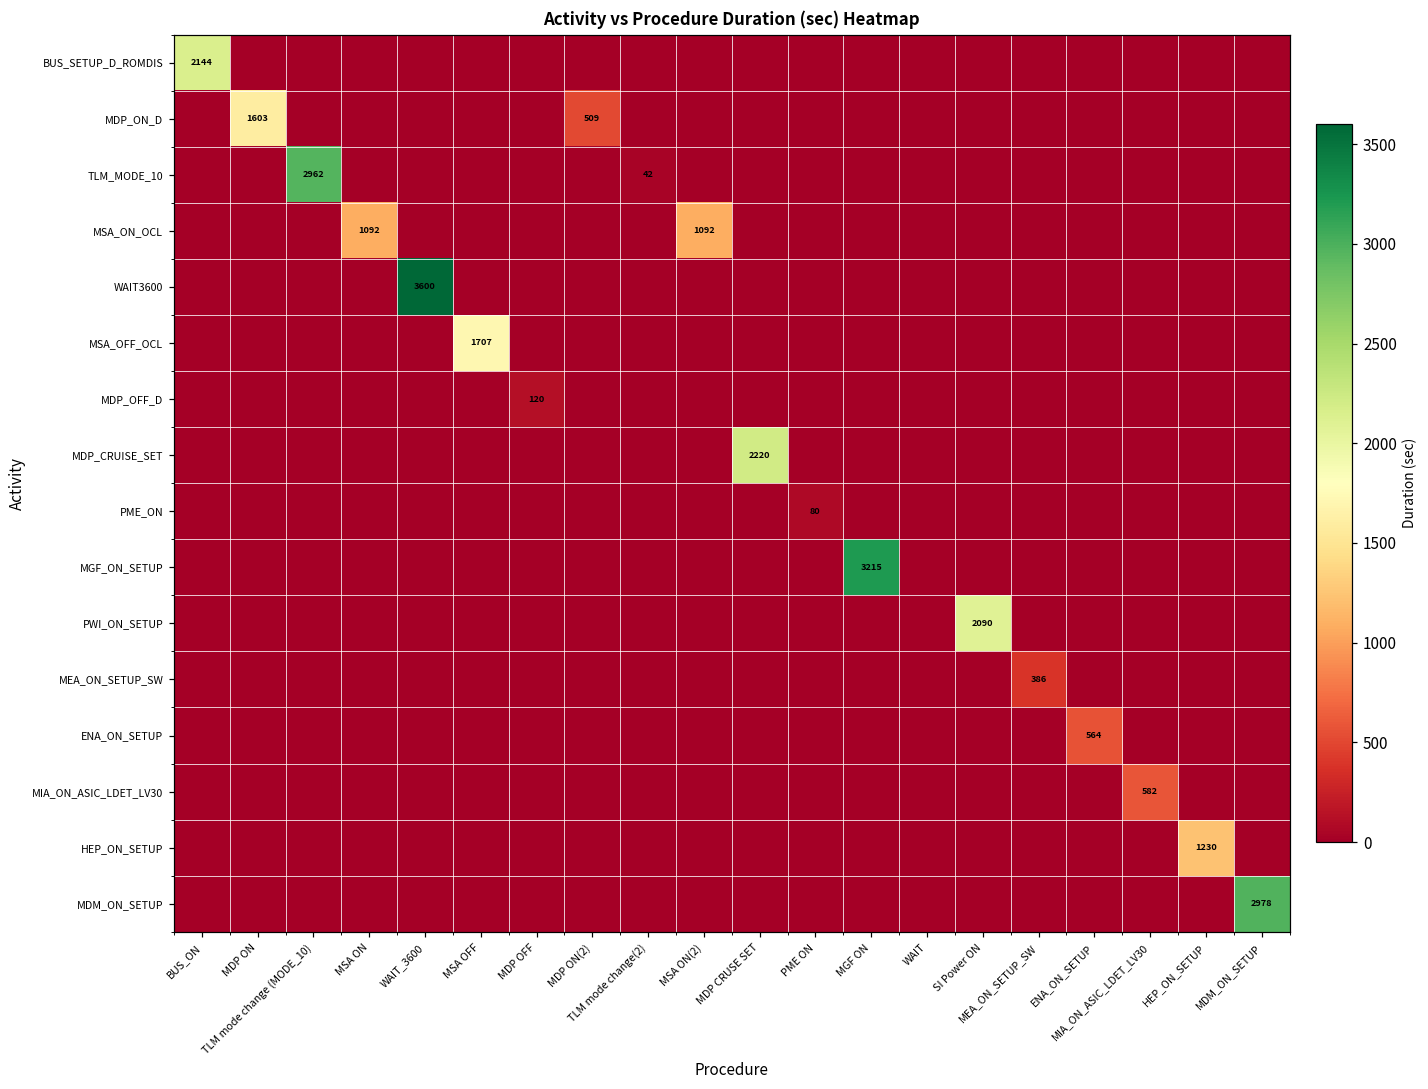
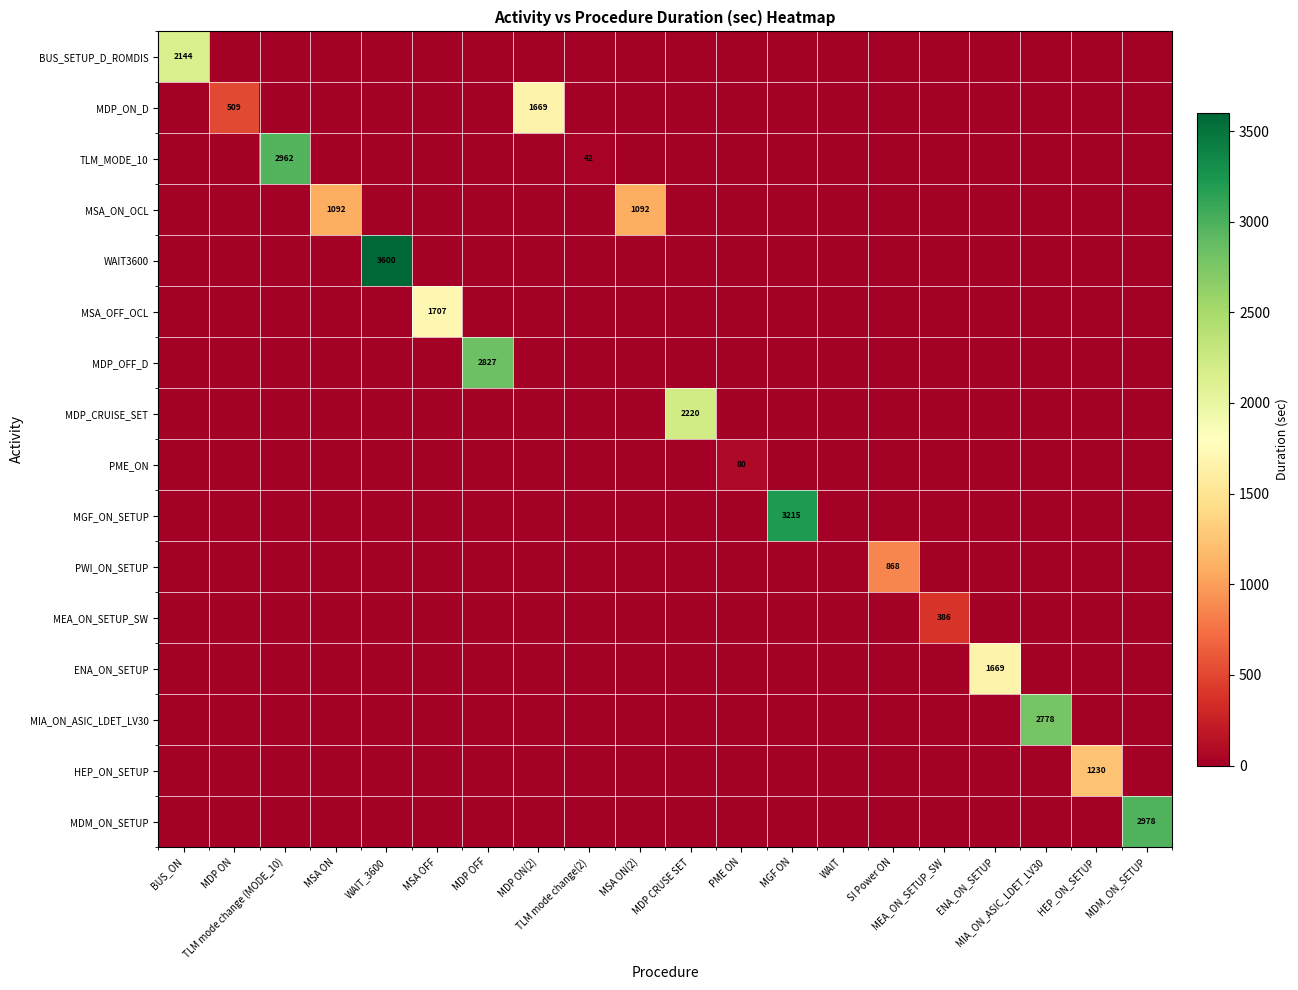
MDP_ON_D, MDP ON: 1603 -> 509
MDP_ON_D, MDP ON(2): 509 -> 1669
MDP_OFF_D, MDP OFF: 120 -> 2827
PWI_ON_SETUP, SI Power ON: 2090 -> 868
ENA_ON_SETUP, ENA_ON_SETUP: 564 -> 1669
MIA_ON_ASIC_LDET_LV30, MIA_ON_ASIC_LDET_LV30: 582 -> 2778
